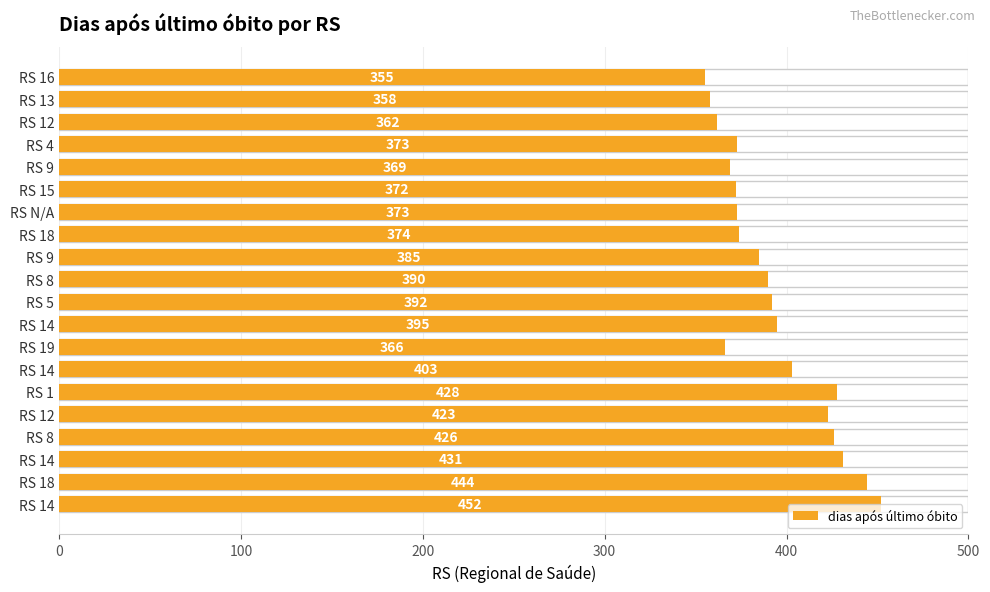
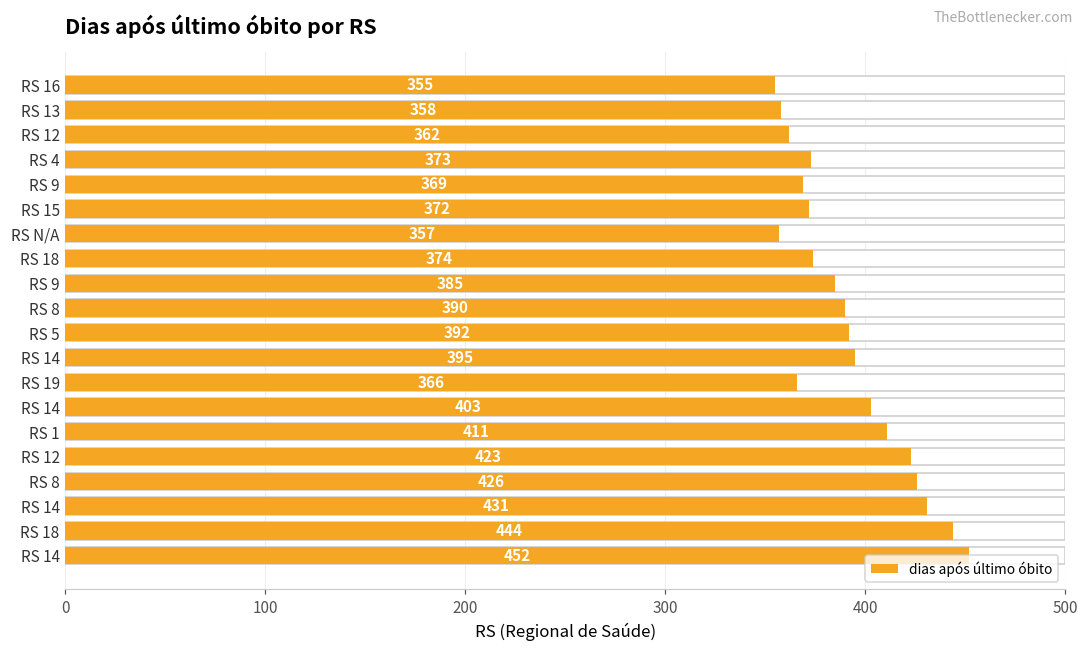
dias após último óbito, RS N/A: 373 -> 357
dias após último óbito, RS 1: 428 -> 411
